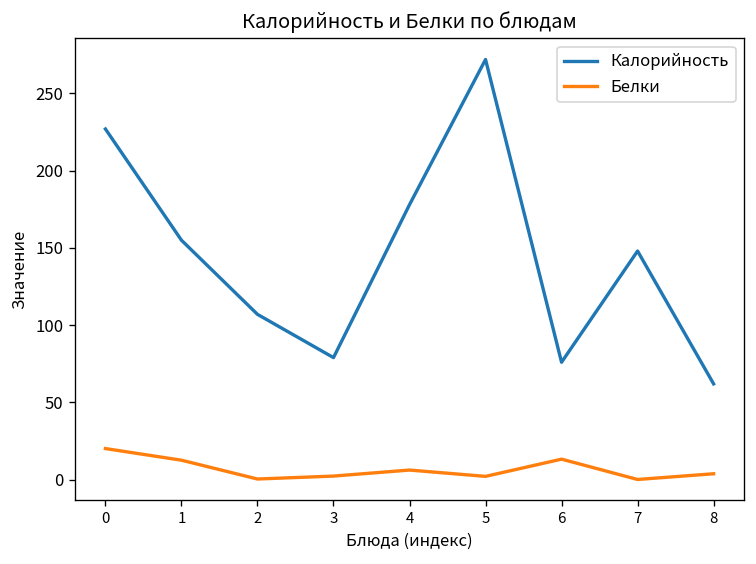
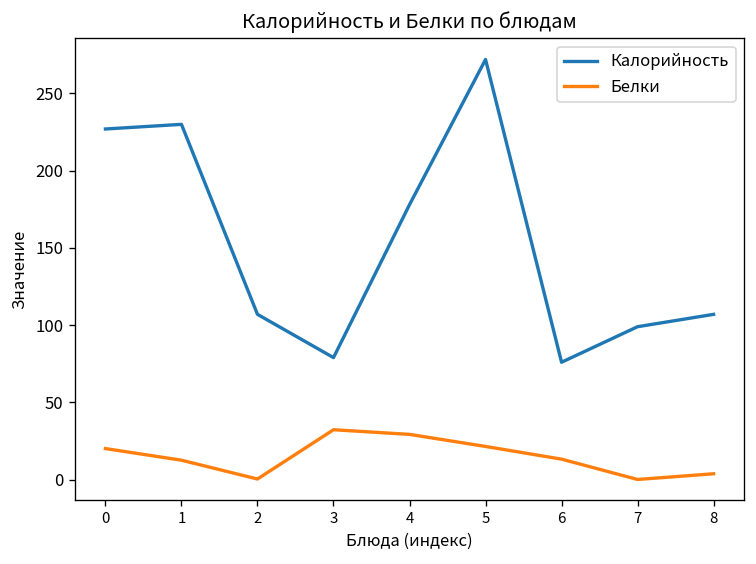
Калорийность, 1: 155 -> 230
Белки, 3: 2 -> 32
Белки, 4: 6 -> 29
Белки, 5: 2 -> 21
Калорийность, 7: 148 -> 99
Калорийность, 8: 62 -> 107
